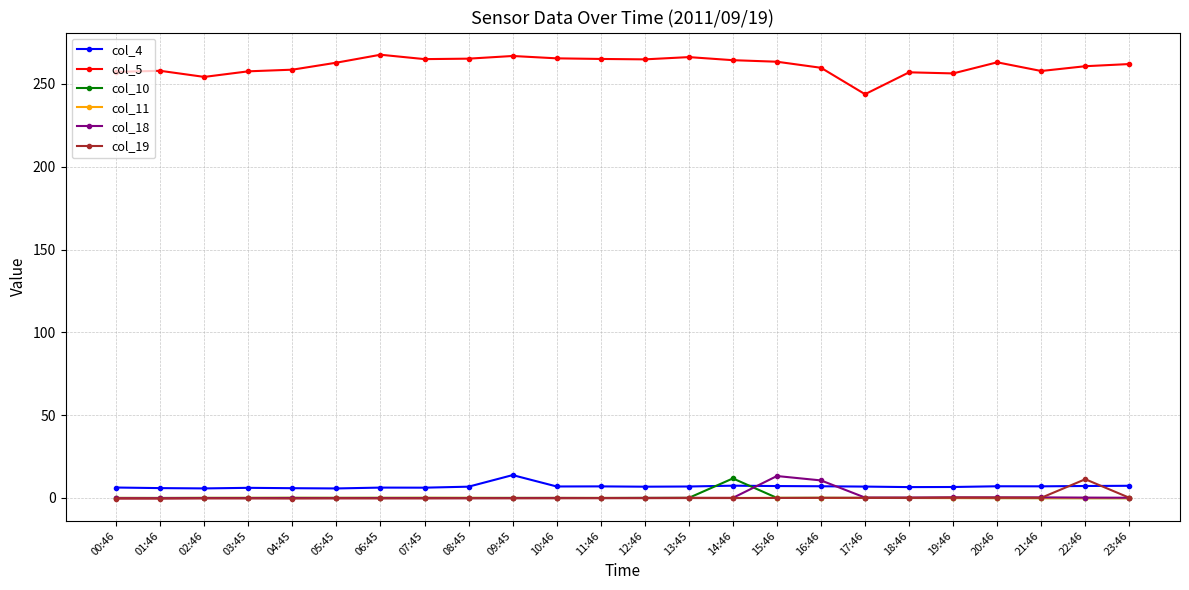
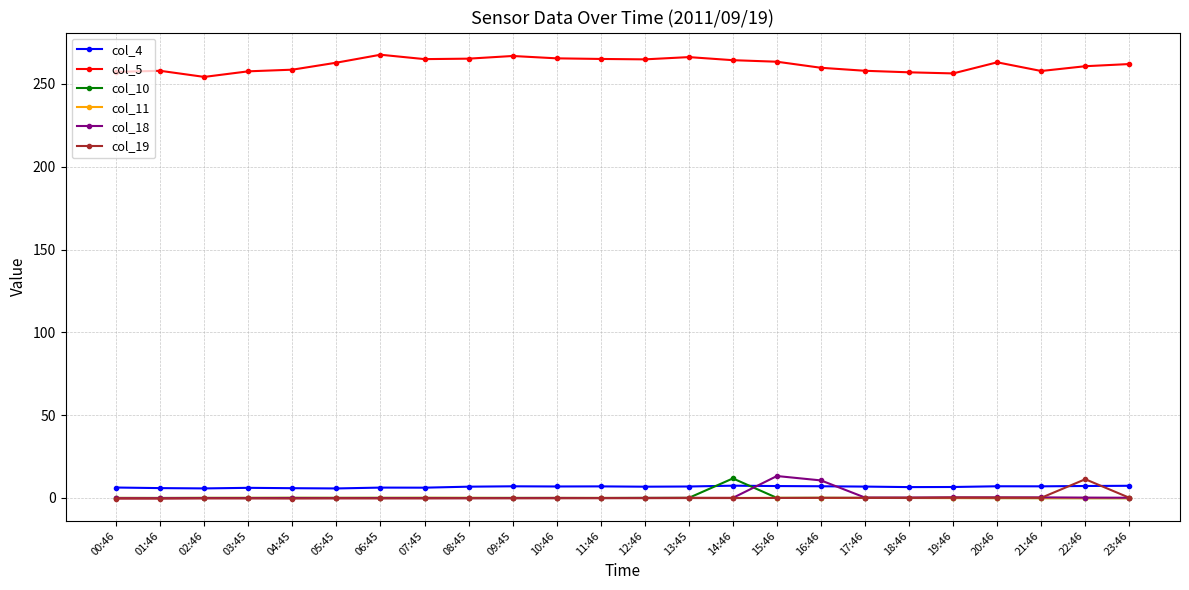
col_4, 09:45: 14 -> 7
col_5, 17:46: 244 -> 258
